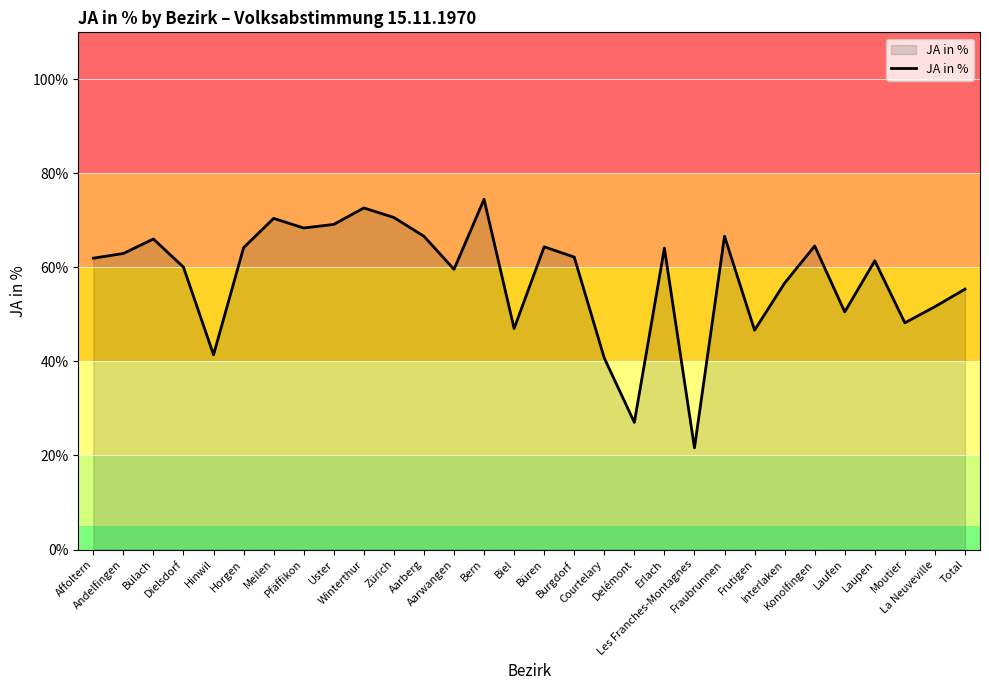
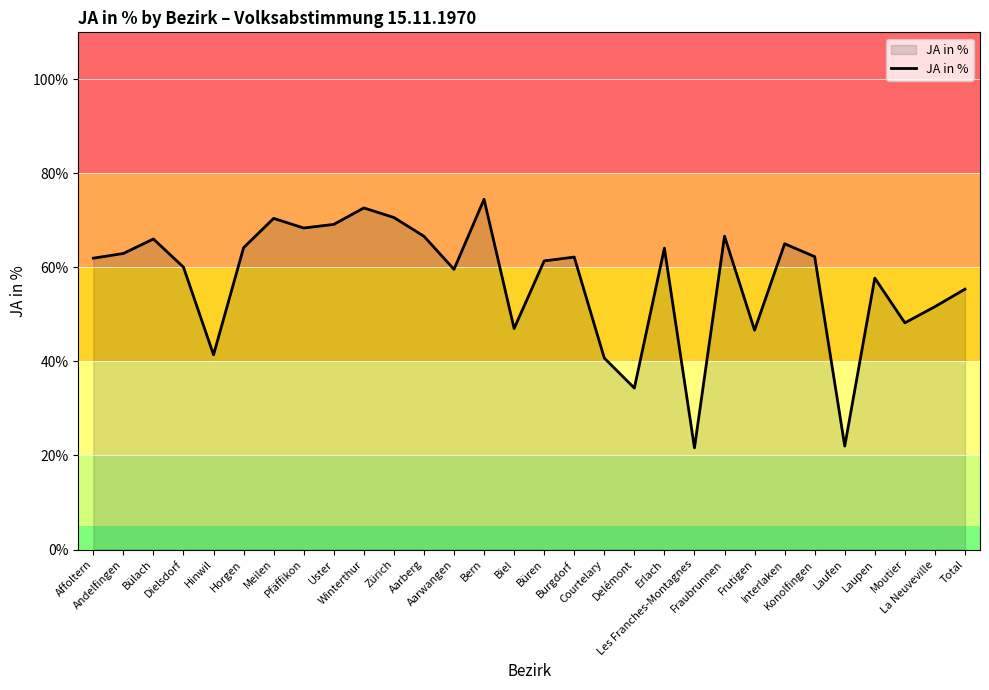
Büren: 64% -> 61%
Delémont: 27% -> 34%
Interlaken: 57% -> 65%
Konolfingen: 65% -> 62%
Laufen: 51% -> 22%
Laupen: 61% -> 58%
